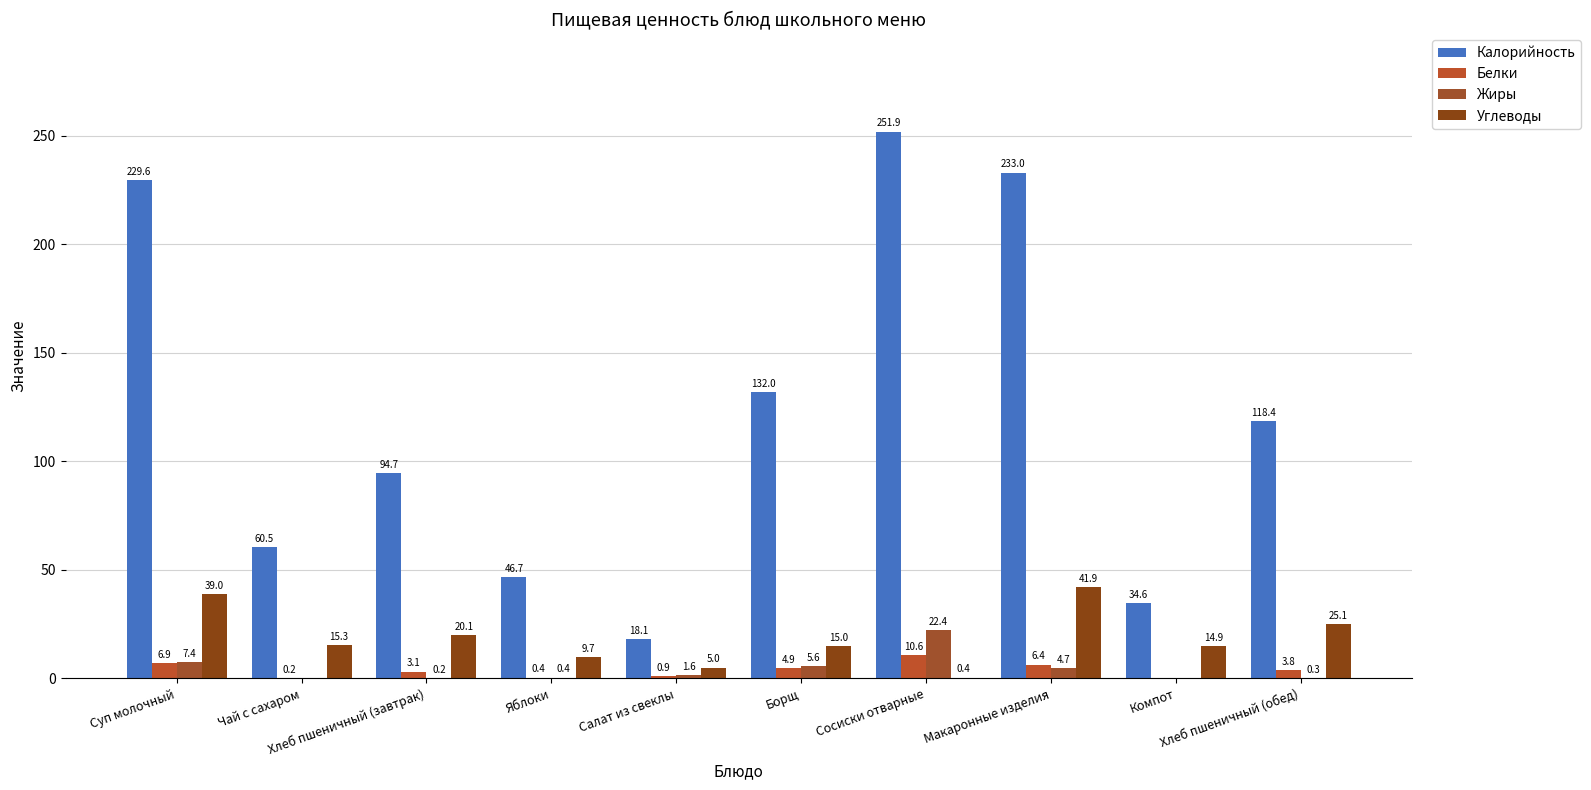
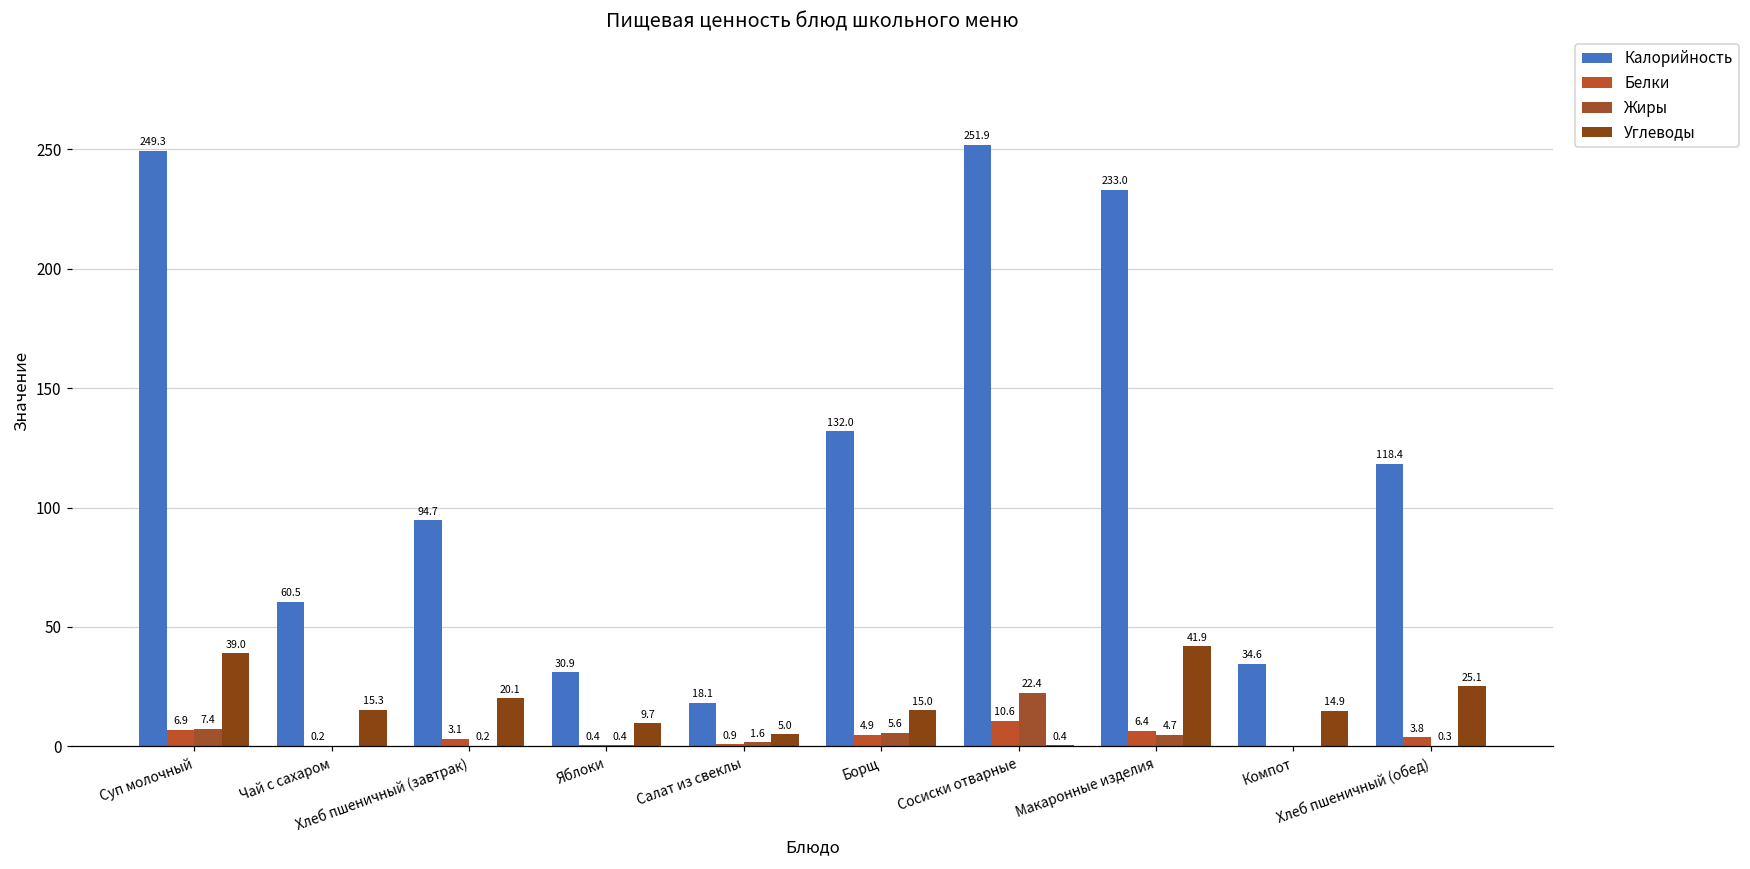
Калорийность, Суп молочный: 229.6 -> 249.3
Калорийность, Яблоки: 46.7 -> 30.9
